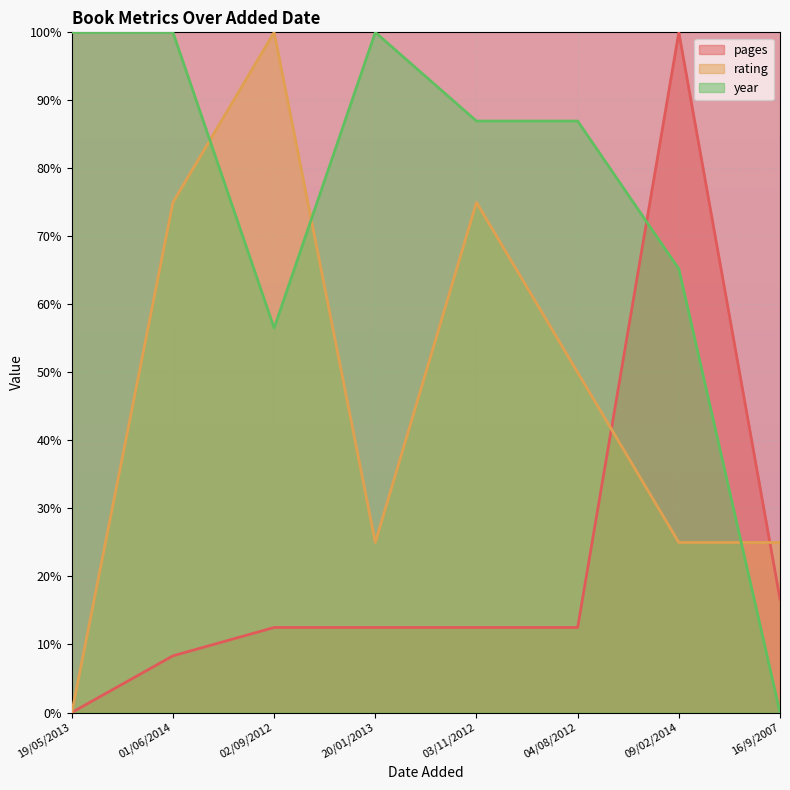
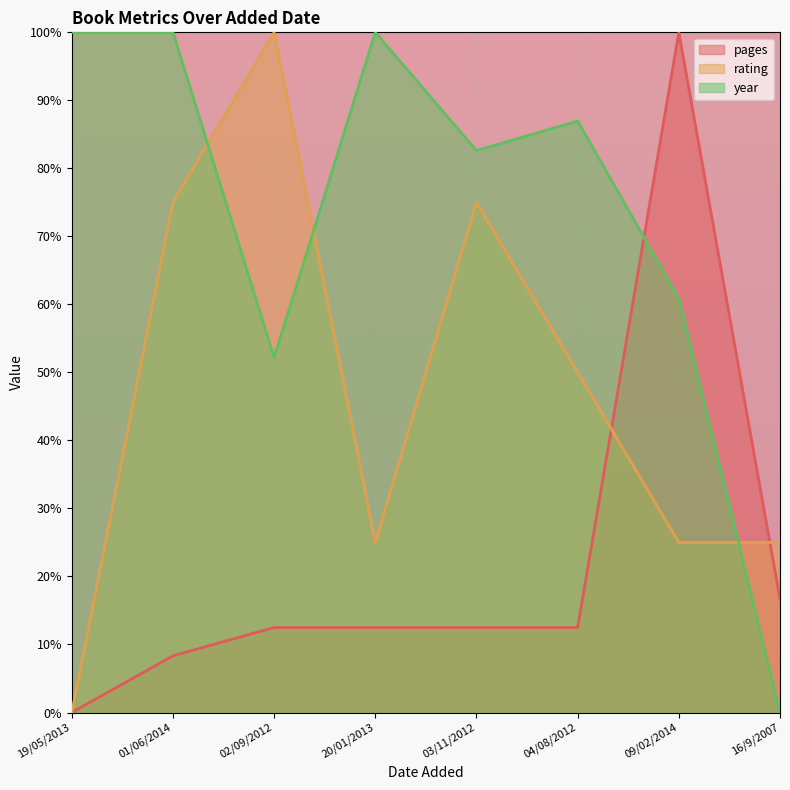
year, 02/09/2012: 57% -> 52%
year, 03/11/2012: 87% -> 83%
year, 09/02/2014: 65% -> 61%
